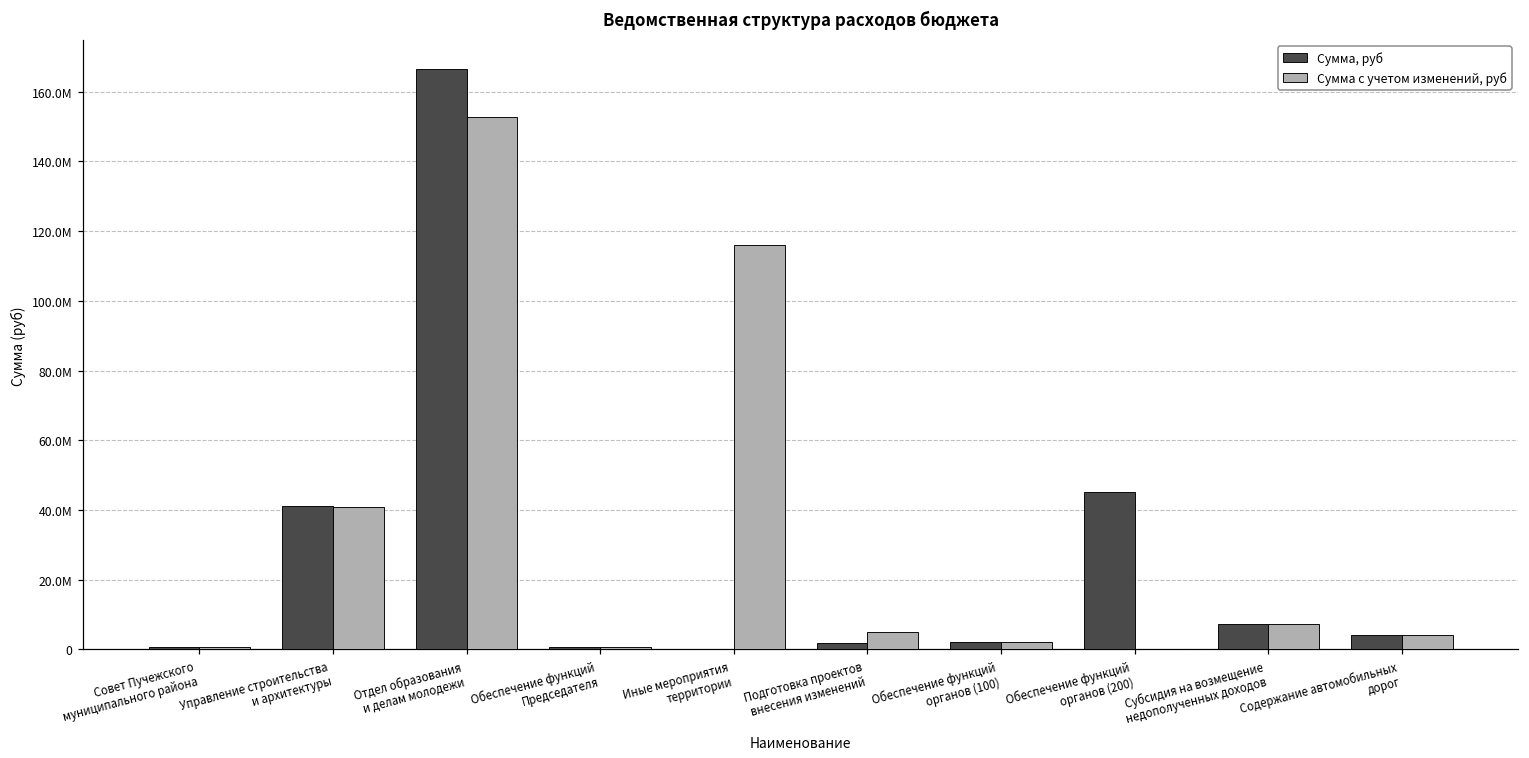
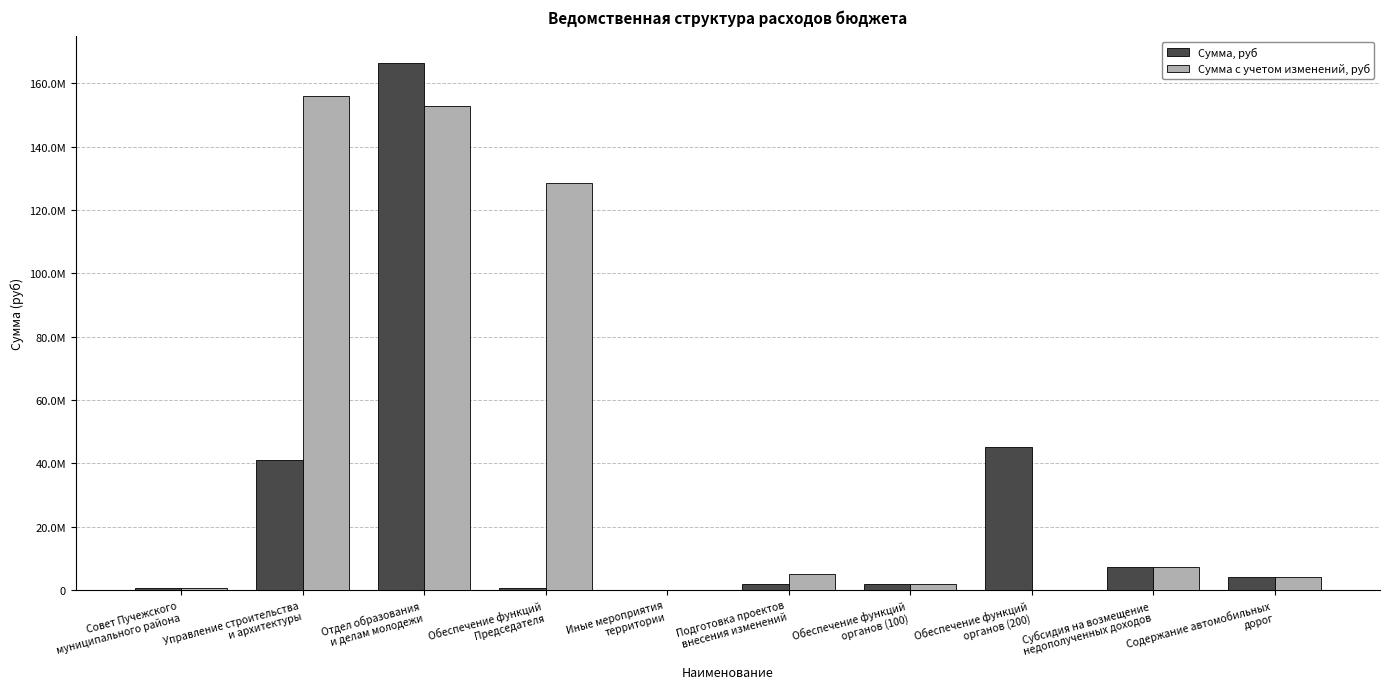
Сумма с учетом изменений, руб, Управление строительства и архитектуры: 41000000 -> 156000000
Сумма с учетом изменений, руб, Обеспечение функций Председателя: 1000000 -> 128000000
Сумма с учетом изменений, руб, Иные мероприятия территории: 116000000 -> 0
